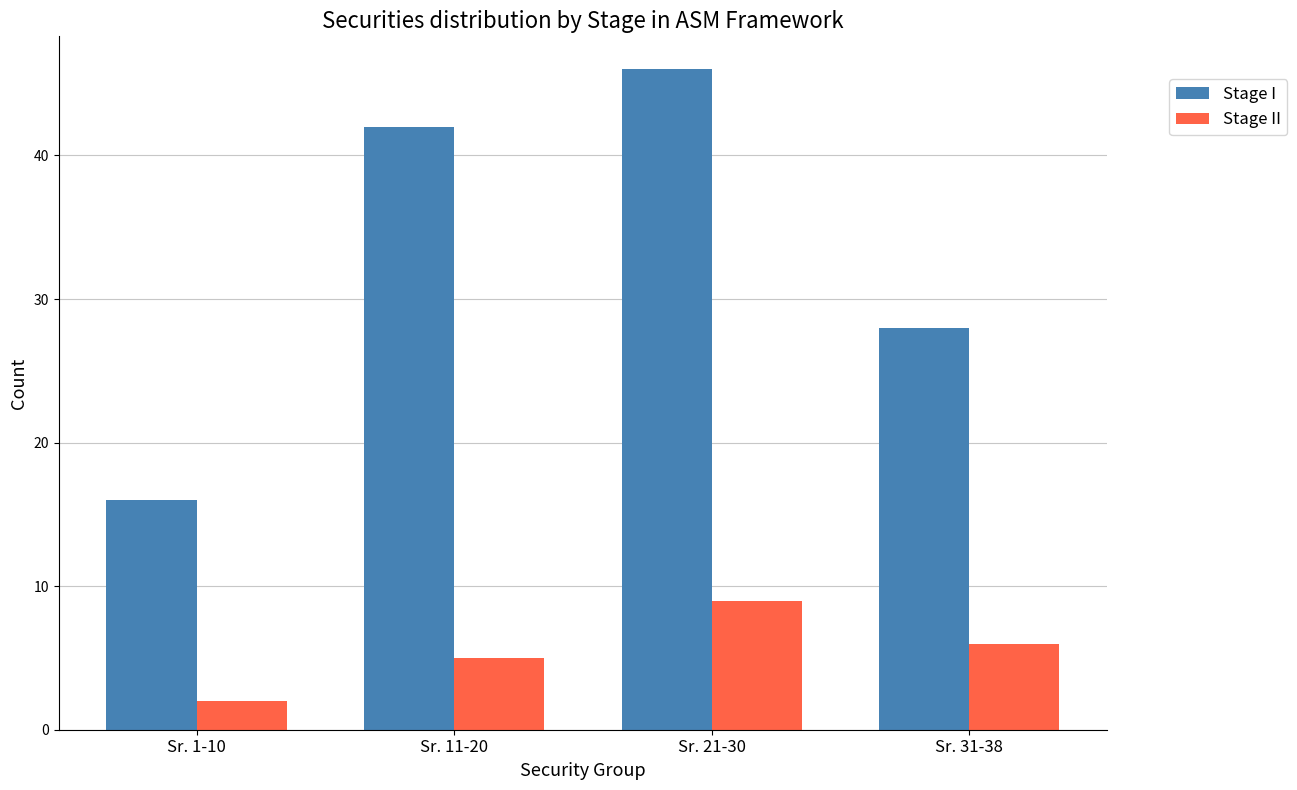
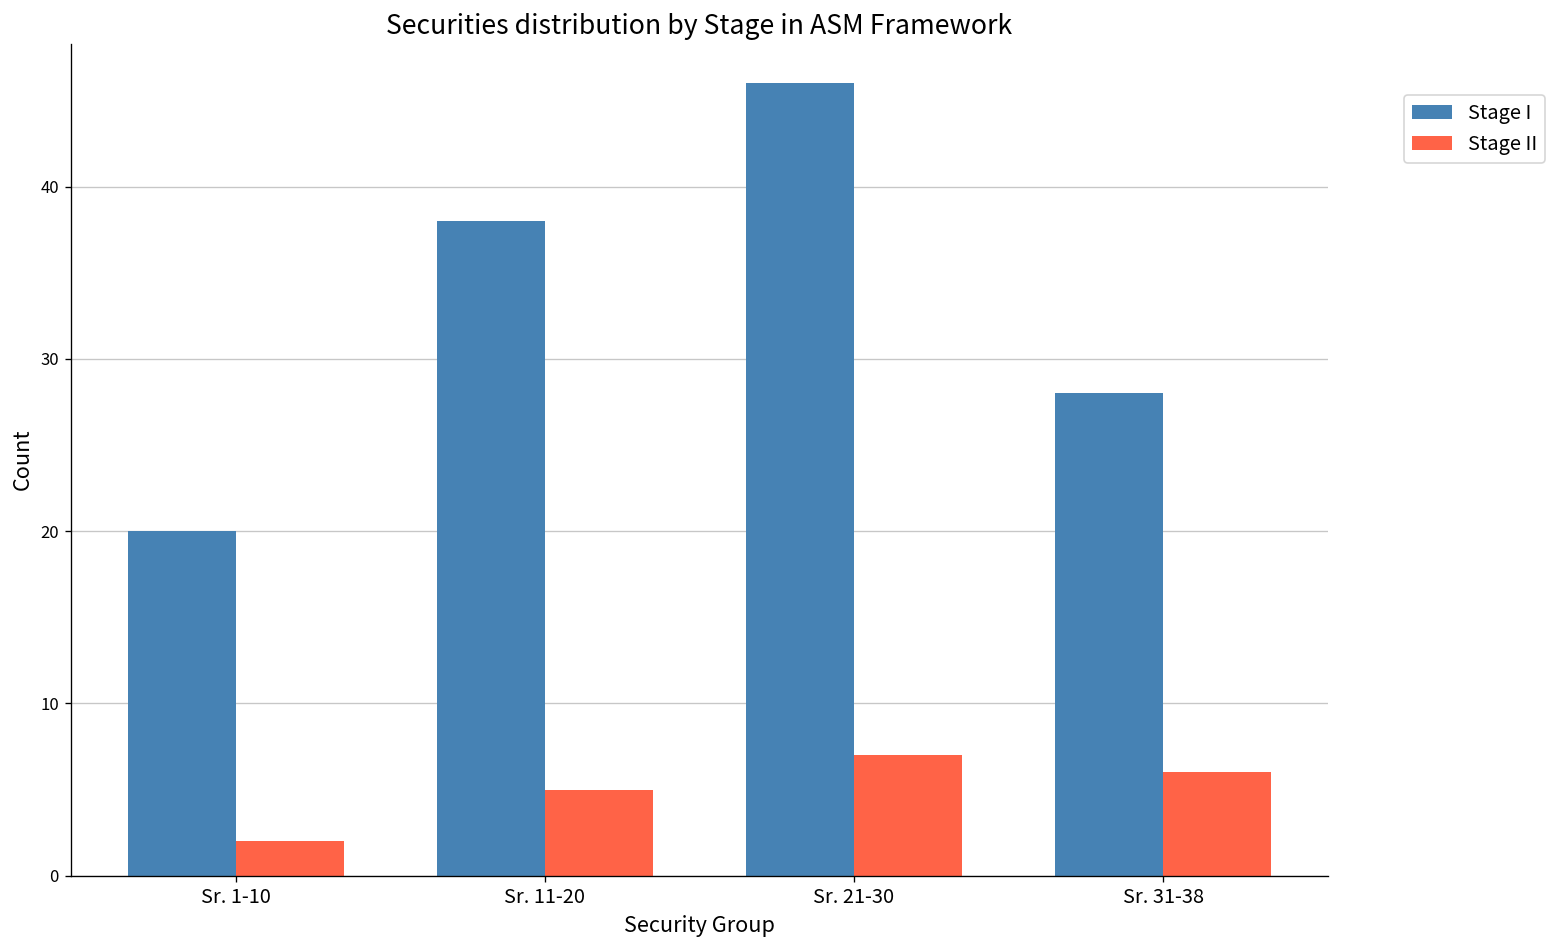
Stage I, Sr. 1-10: 16 -> 20
Stage I, Sr. 11-20: 42 -> 38
Stage II, Sr. 21-30: 9 -> 7
